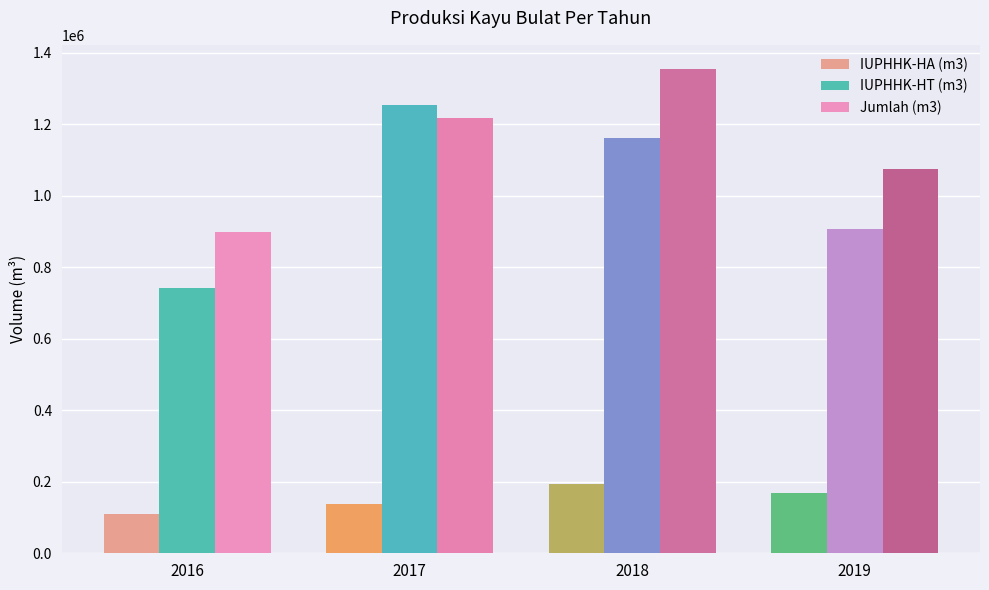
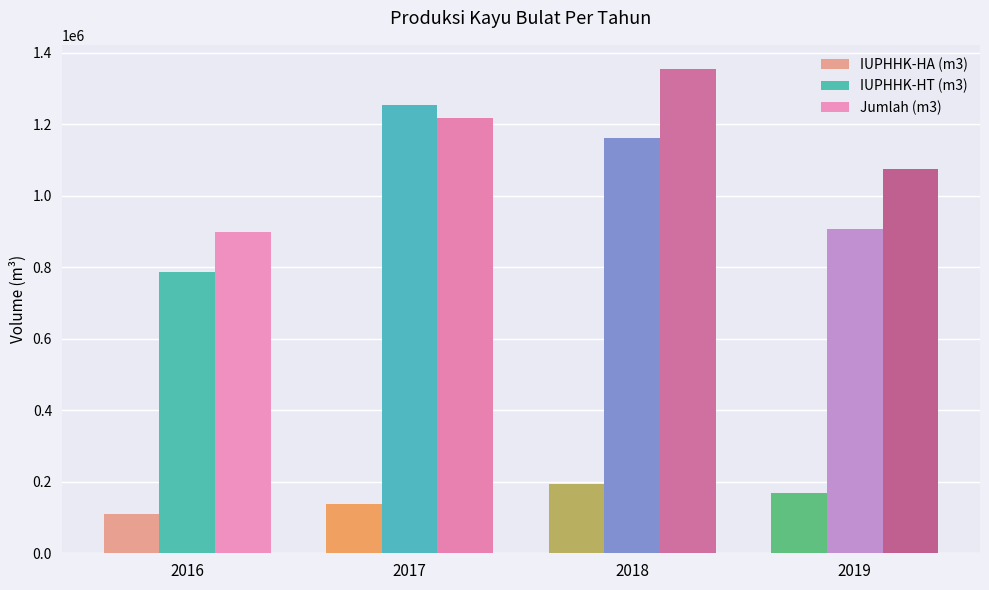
IUPHHK-HT (m3), 2016: 740000 -> 790000
